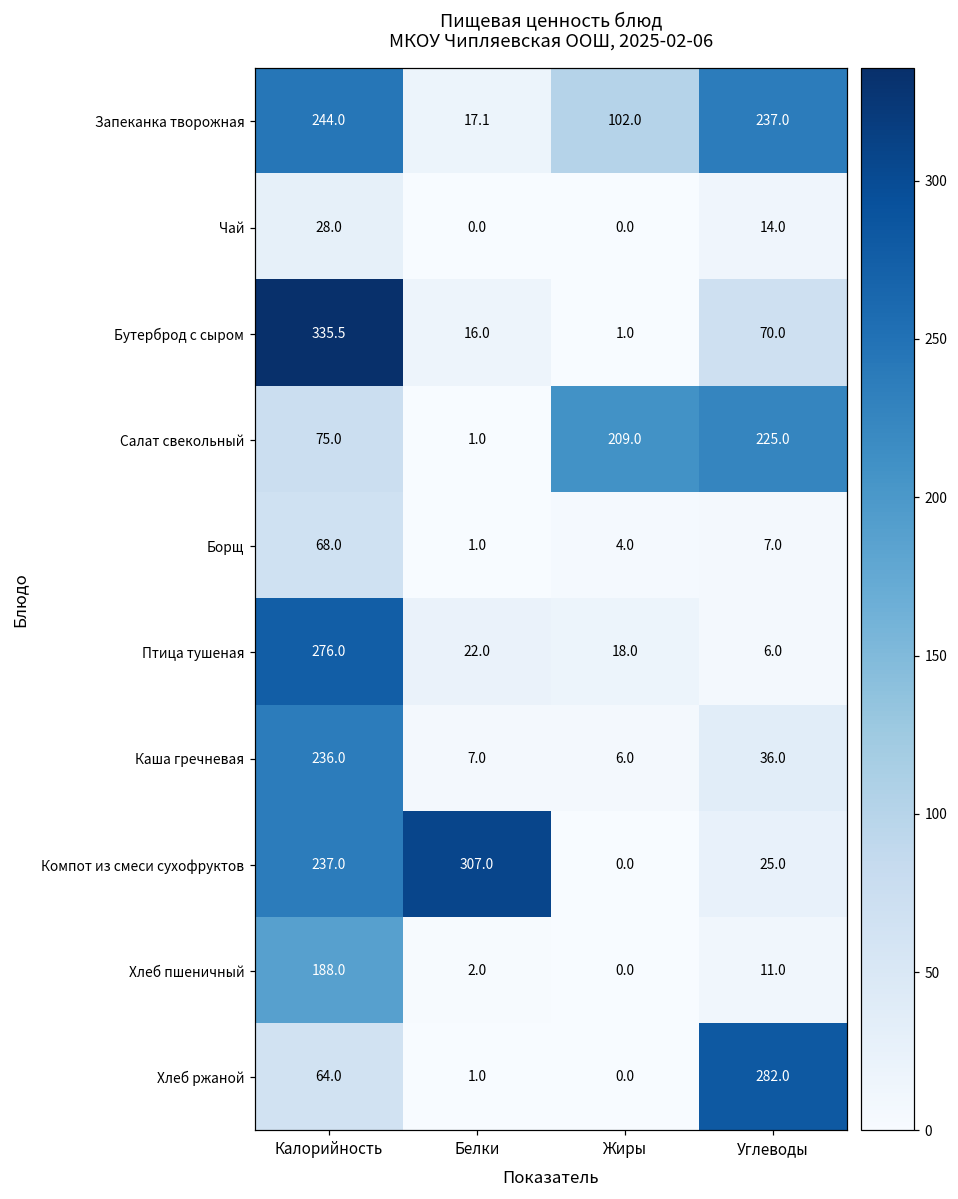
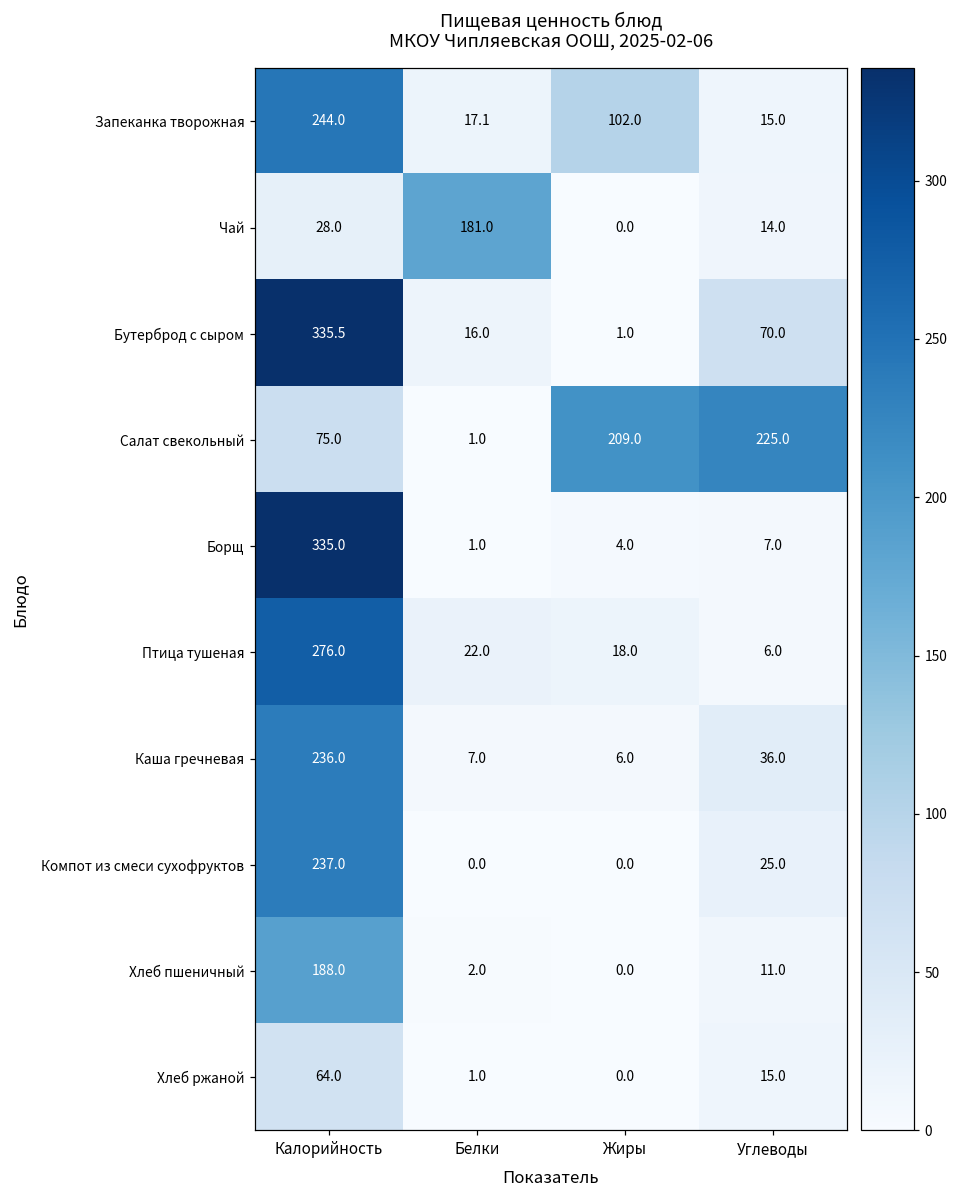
Запеканка творожная, Углеводы: 237.0 -> 15.0
Чай, Белки: 0.0 -> 181.0
Борщ, Калорийность: 68.0 -> 335.0
Компот из смеси сухофруктов, Белки: 307.0 -> 0.0
Хлеб ржаной, Углеводы: 282.0 -> 15.0
